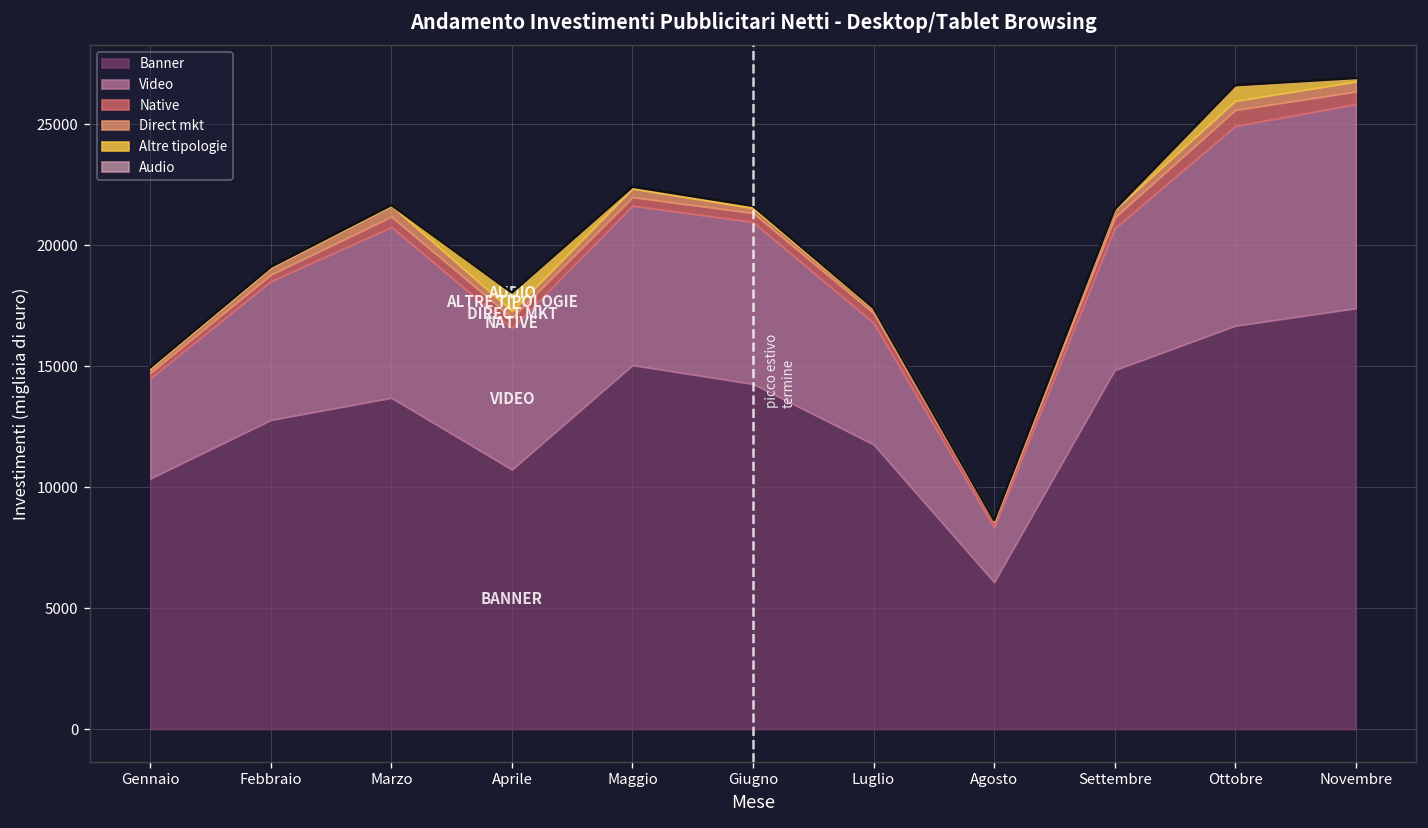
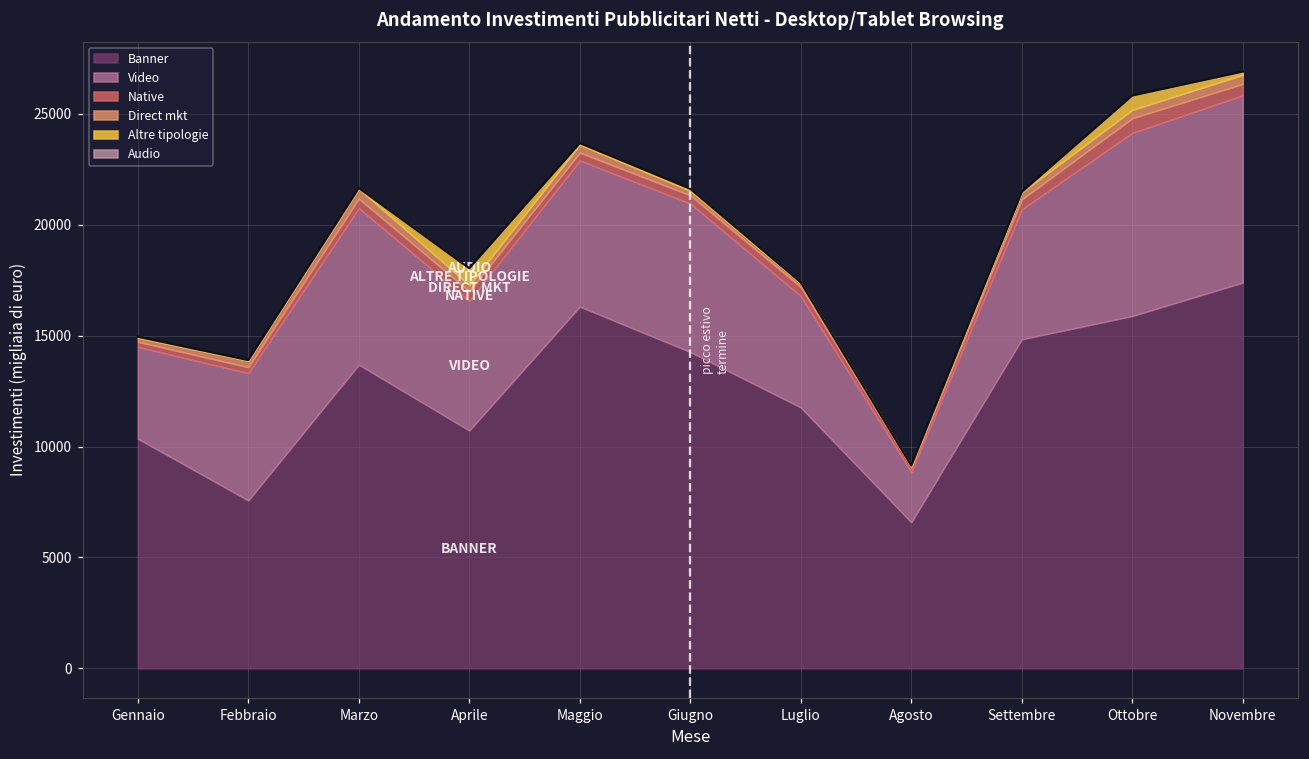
Banner, Febbraio: 12800 -> 7600
Banner, Maggio: 15000 -> 16300
Banner, Agosto: 6100 -> 6600
Banner, Ottobre: 16700 -> 15900
